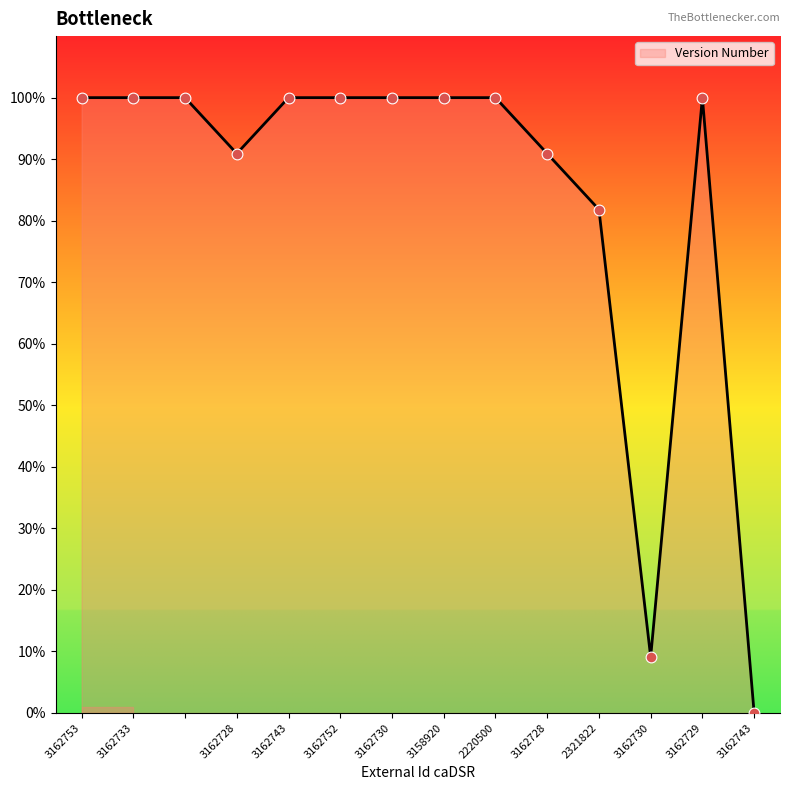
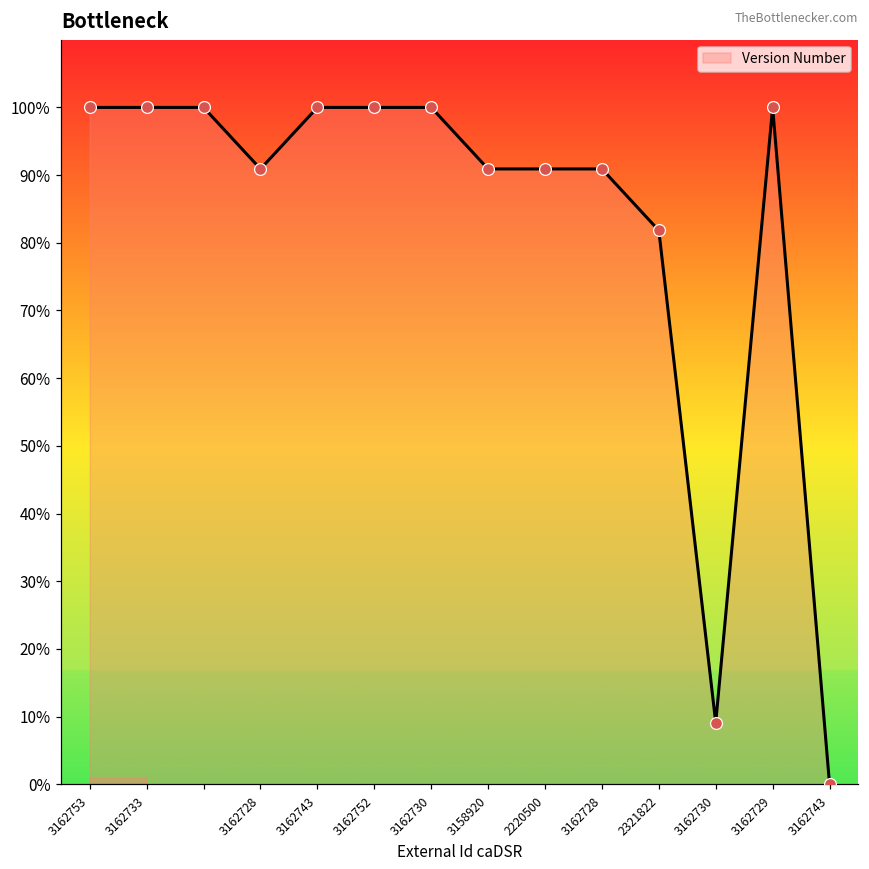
3158920: 100% -> 91%
2220500: 100% -> 91%
